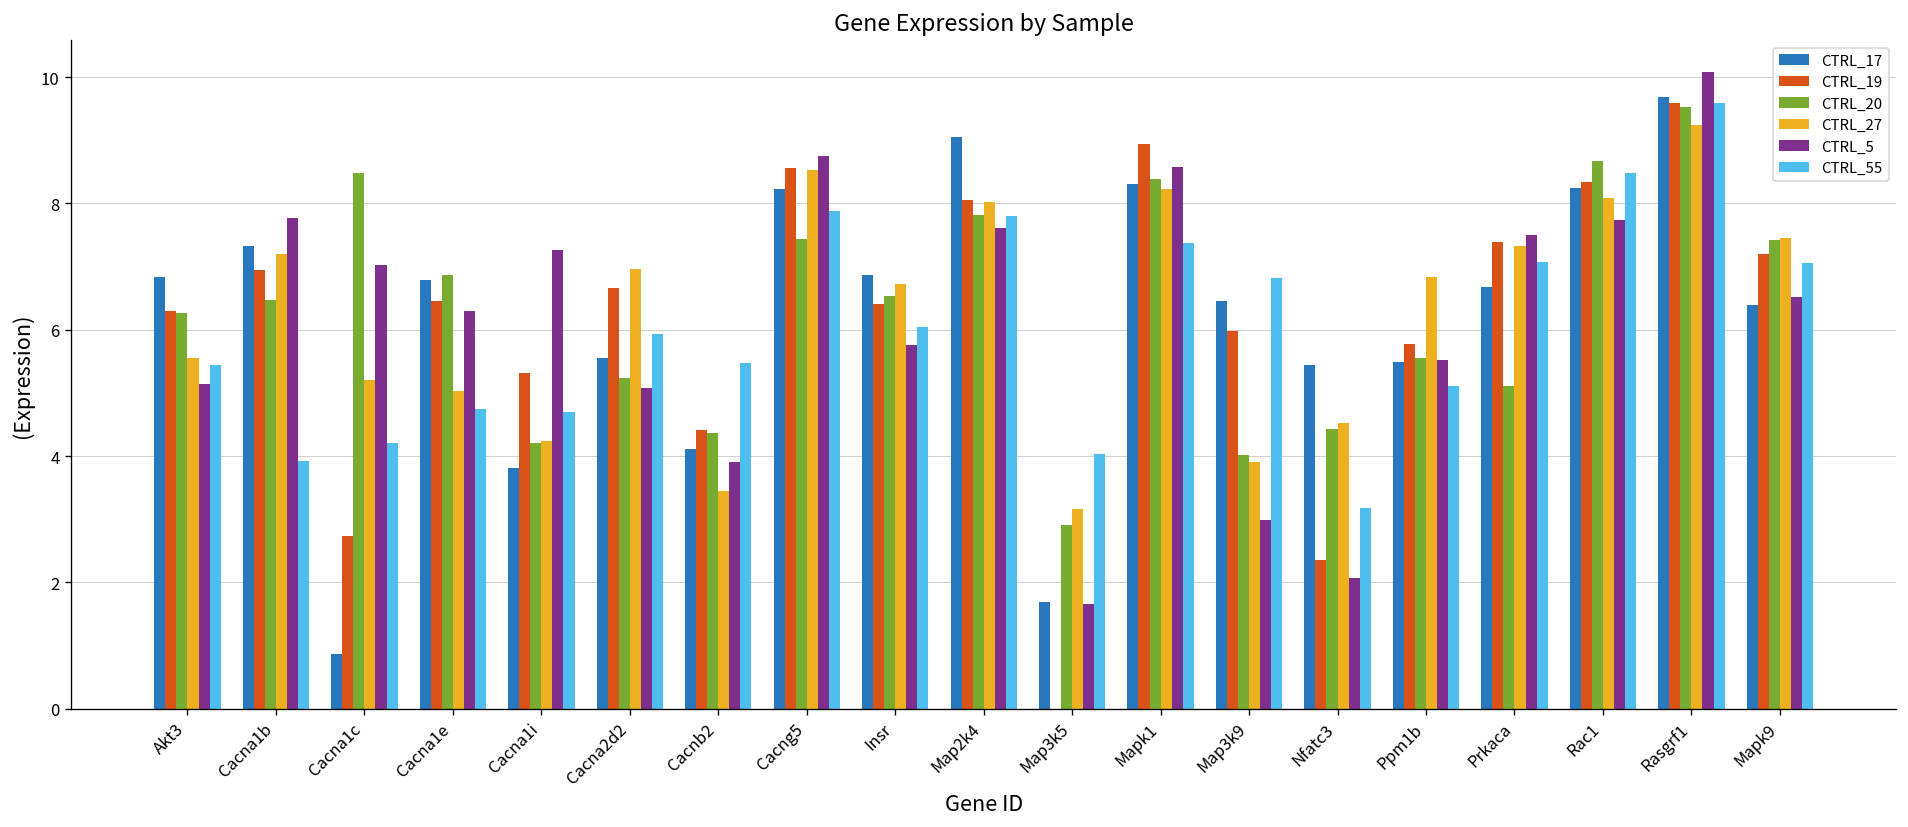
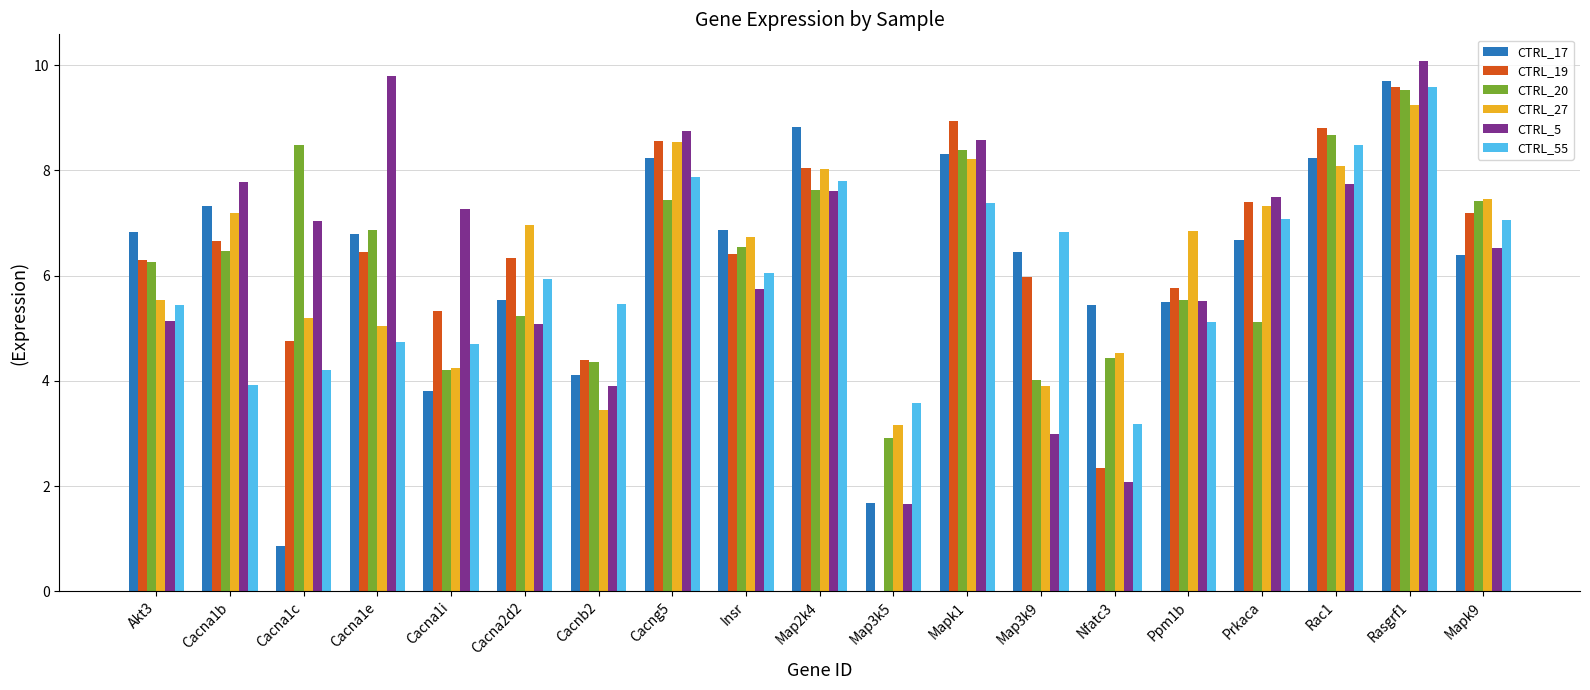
CTRL_19, Cacna1b: 6.9 -> 6.7
CTRL_19, Cacna1c: 2.7 -> 4.8
CTRL_5, Cacna1e: 6.3 -> 9.8
CTRL_19, Cacna2d2: 6.7 -> 6.3
CTRL_17, Map2k4: 9.1 -> 8.8
CTRL_20, Map2k4: 7.8 -> 7.6
CTRL_55, Map3k5: 4.0 -> 3.6
CTRL_19, Rac1: 8.3 -> 8.8
